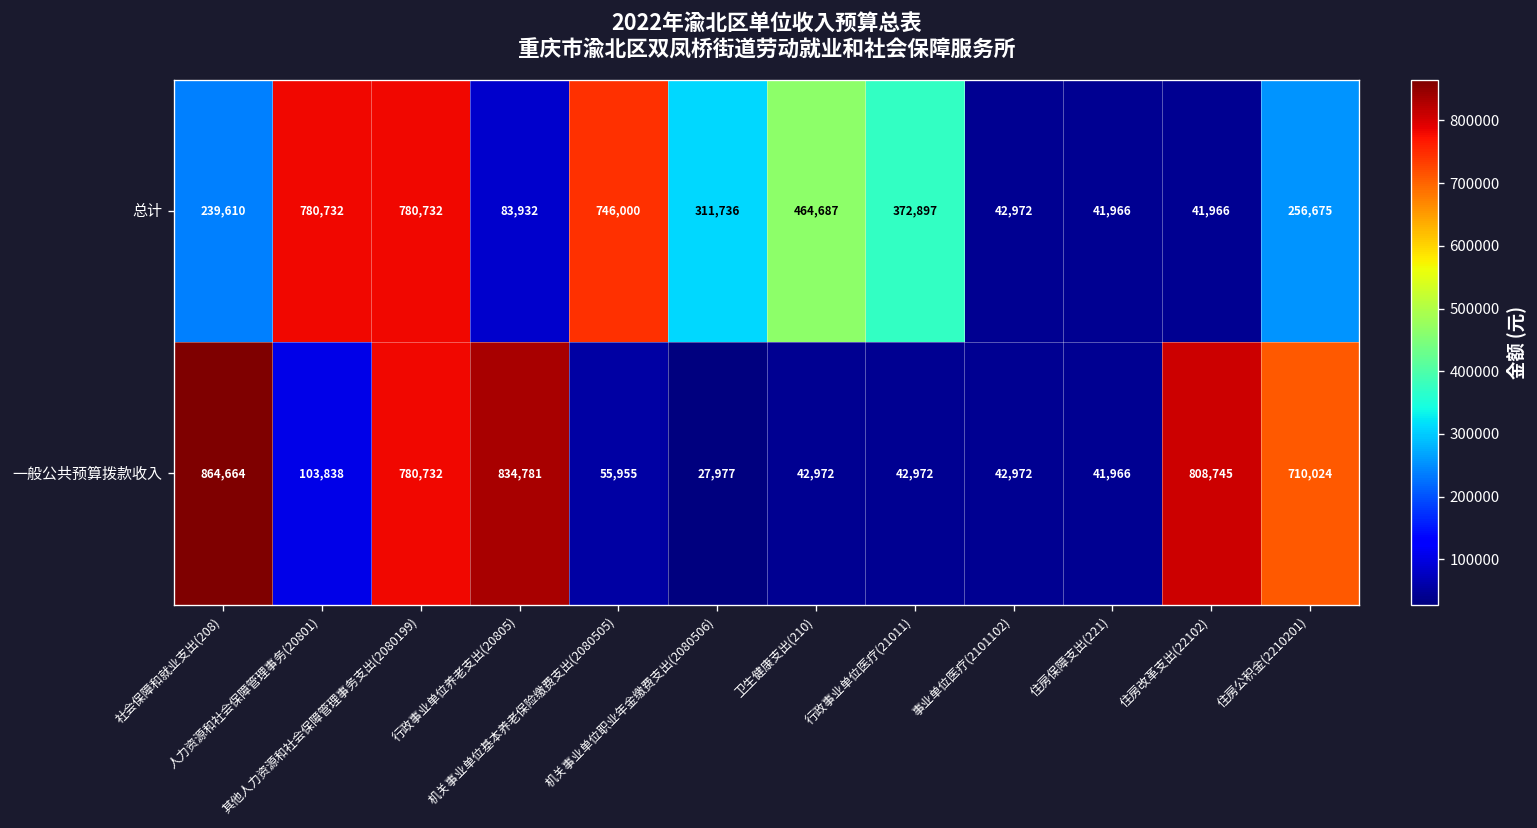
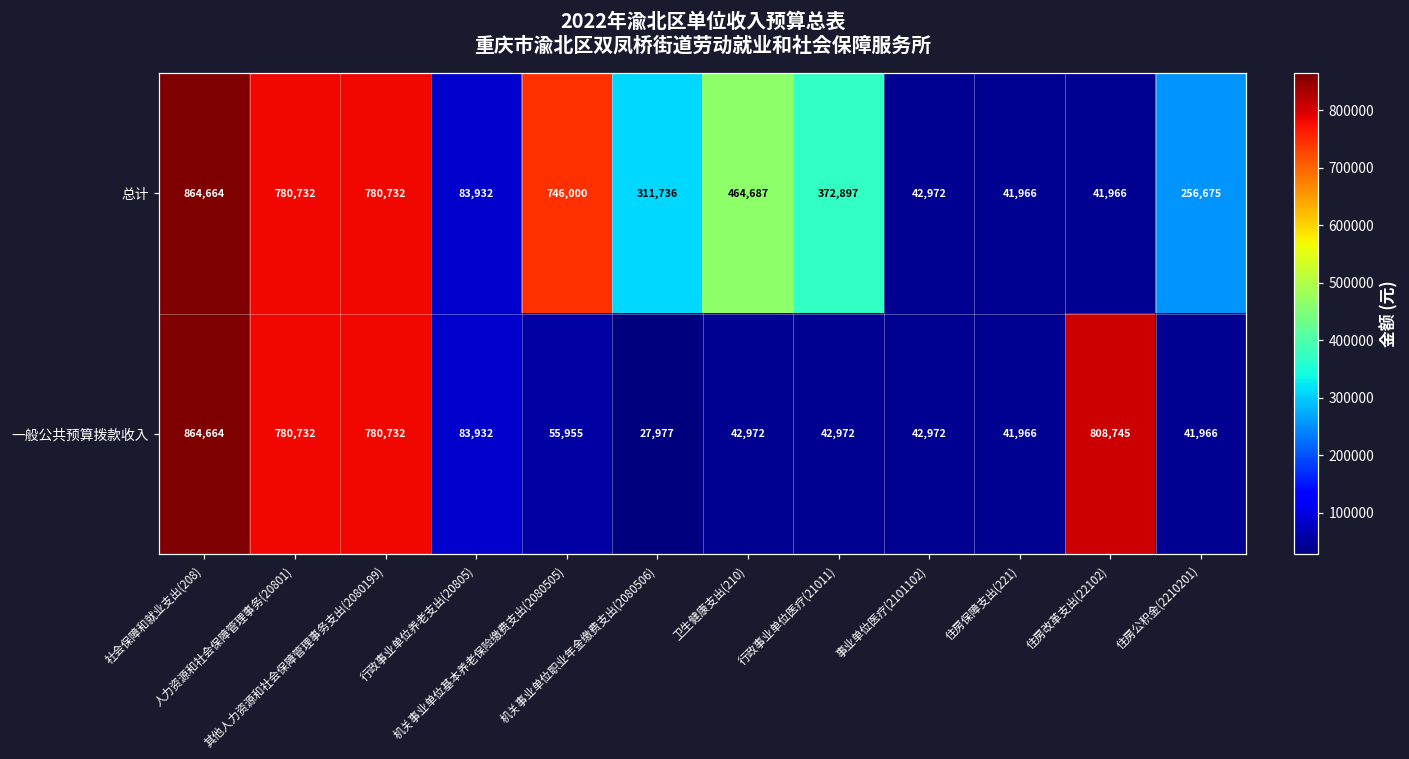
总计, 社会保障和就业支出(208): 239,610 -> 864,664
一般公共预算拨款收入, 人力资源和社会保障管理事务(20801): 103,838 -> 780,732
一般公共预算拨款收入, 行政事业单位养老支出(20805): 834,781 -> 83,932
一般公共预算拨款收入, 住房公积金(2210201): 710,024 -> 41,966
